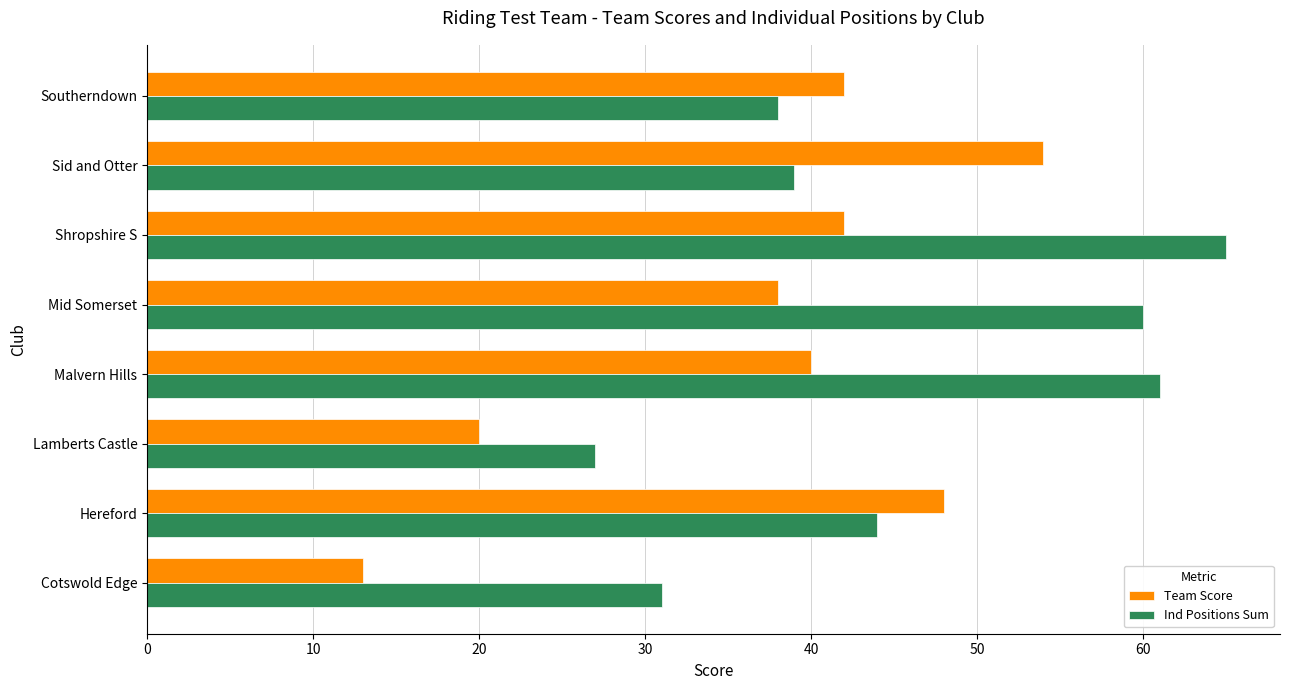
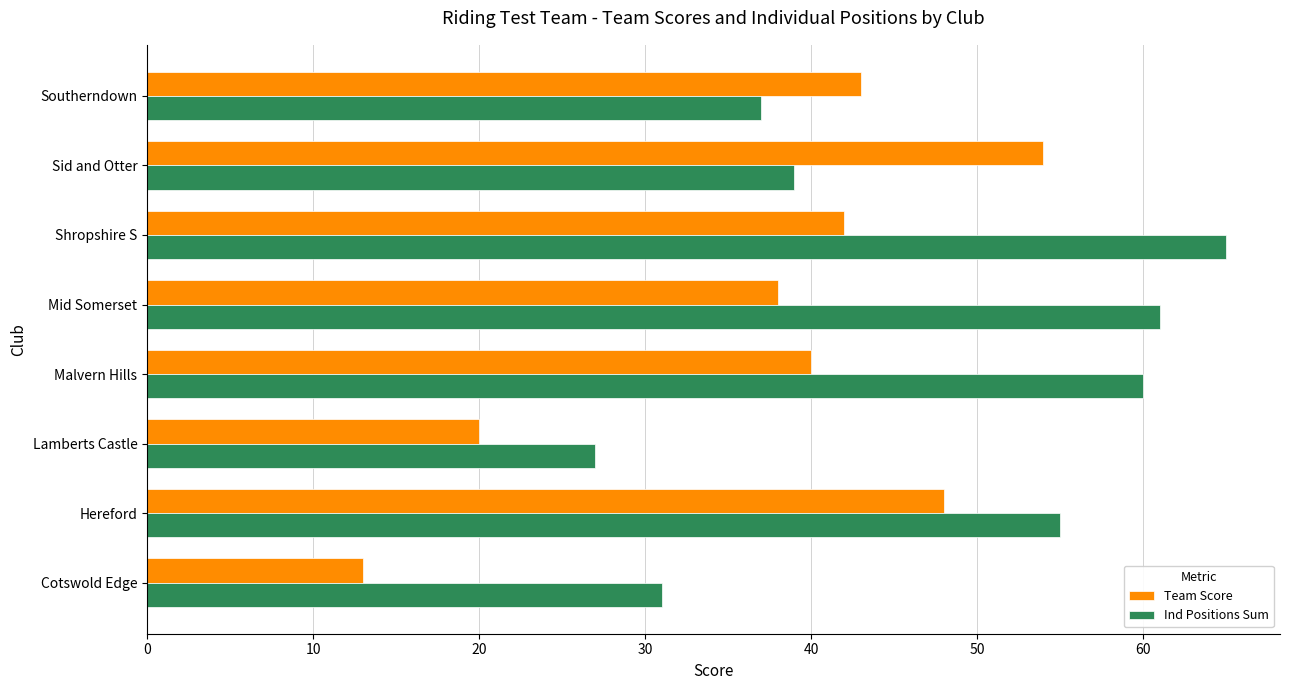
Team Score, Southerndown: 42 -> 43
Ind Positions Sum, Southerndown: 38 -> 37
Ind Positions Sum, Mid Somerset: 60 -> 61
Ind Positions Sum, Malvern Hills: 61 -> 60
Ind Positions Sum, Hereford: 44 -> 55
